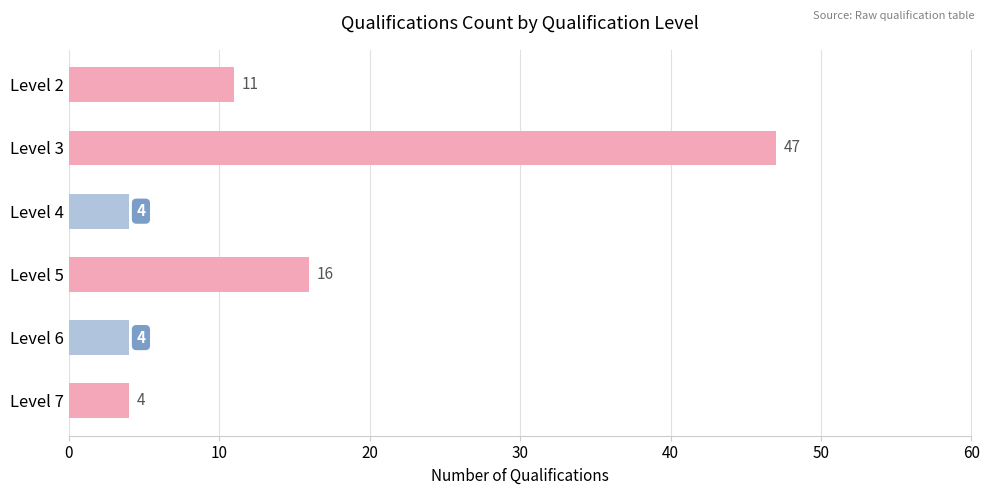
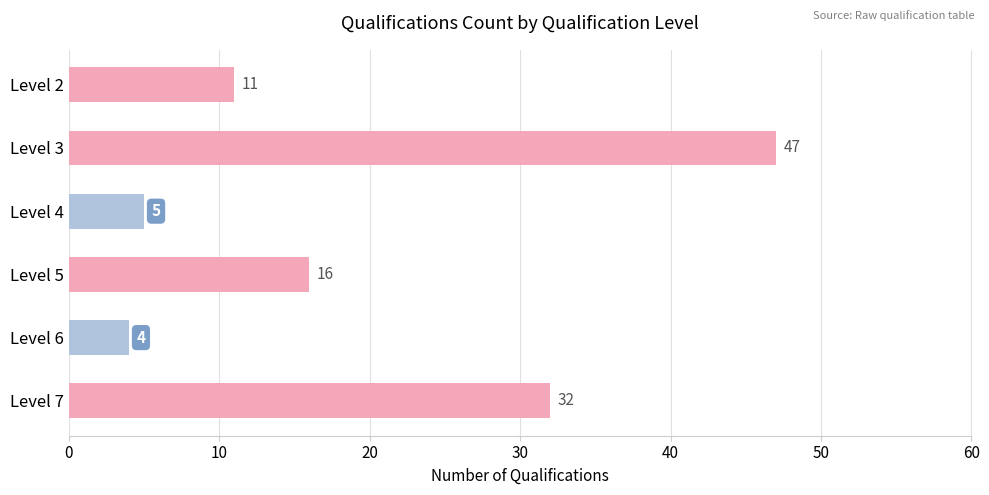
Level 4: 4 -> 5
Level 7: 4 -> 32
